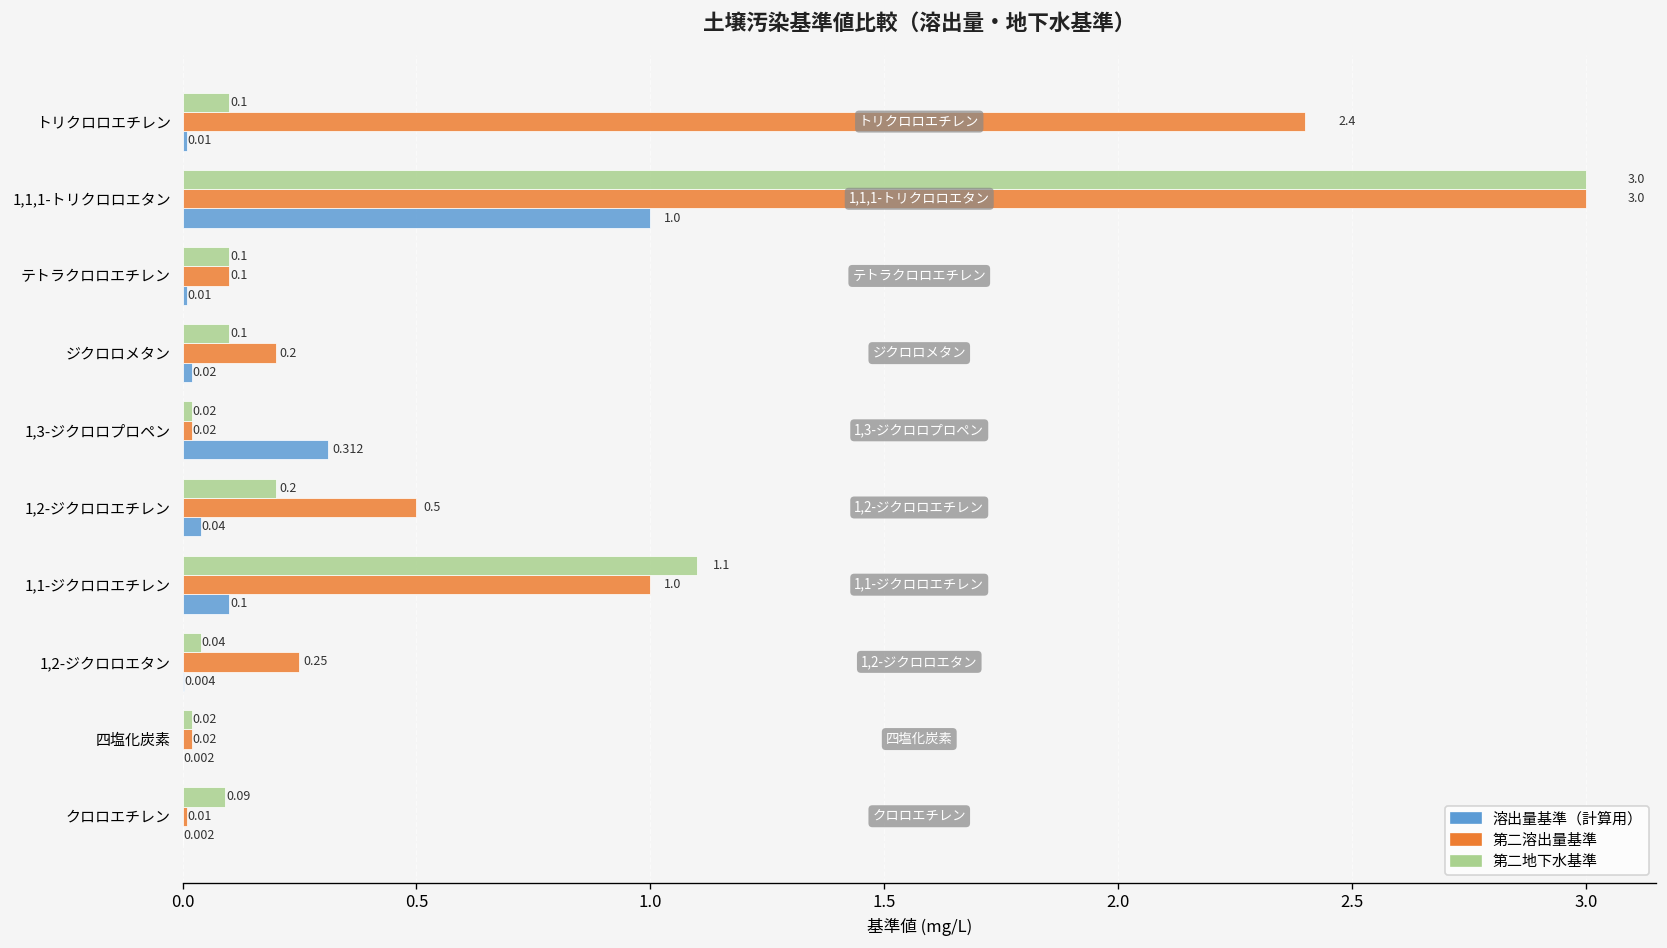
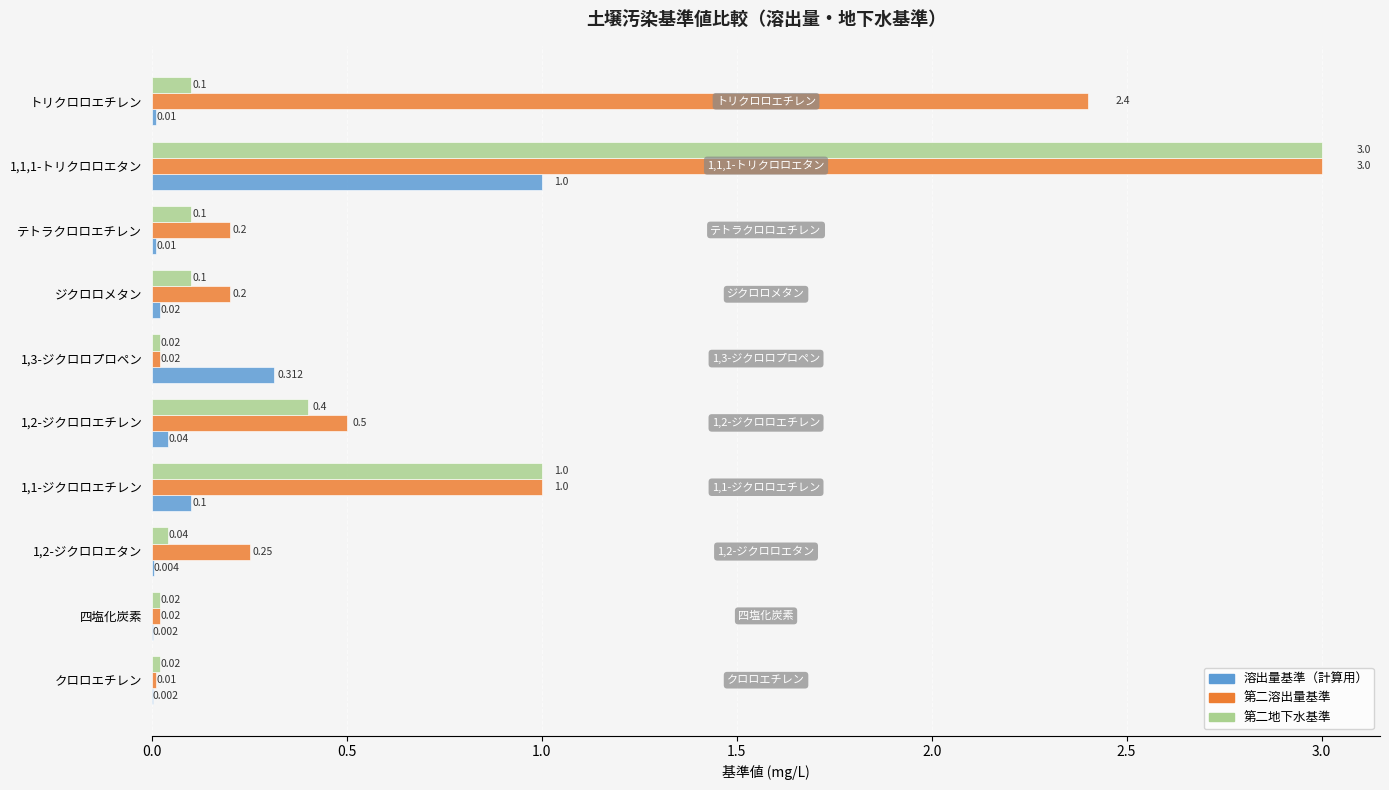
第二溶出量基準, テトラクロロエチレン: 0.1 -> 0.2
第二地下水基準, 1,2-ジクロロエチレン: 0.2 -> 0.4
第二地下水基準, 1,1-ジクロロエチレン: 1.1 -> 1.0
第二地下水基準, クロロエチレン: 0.09 -> 0.02
